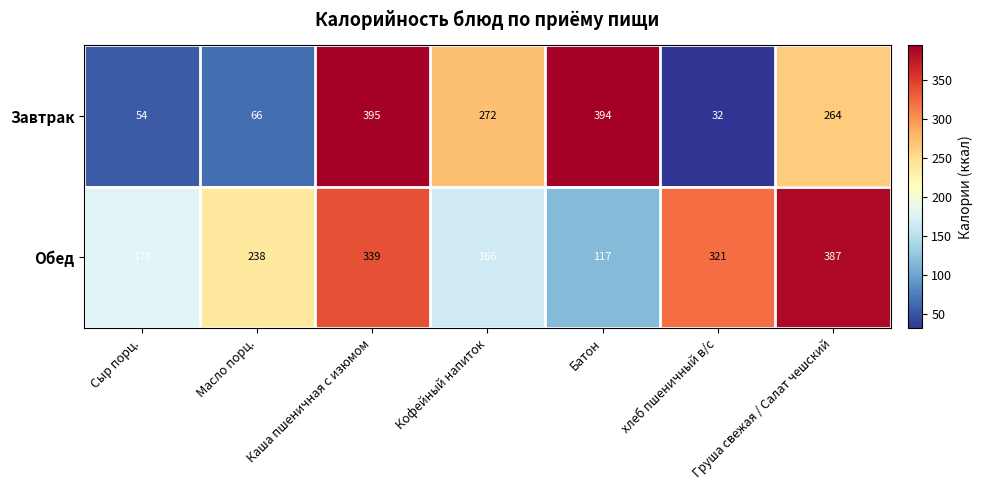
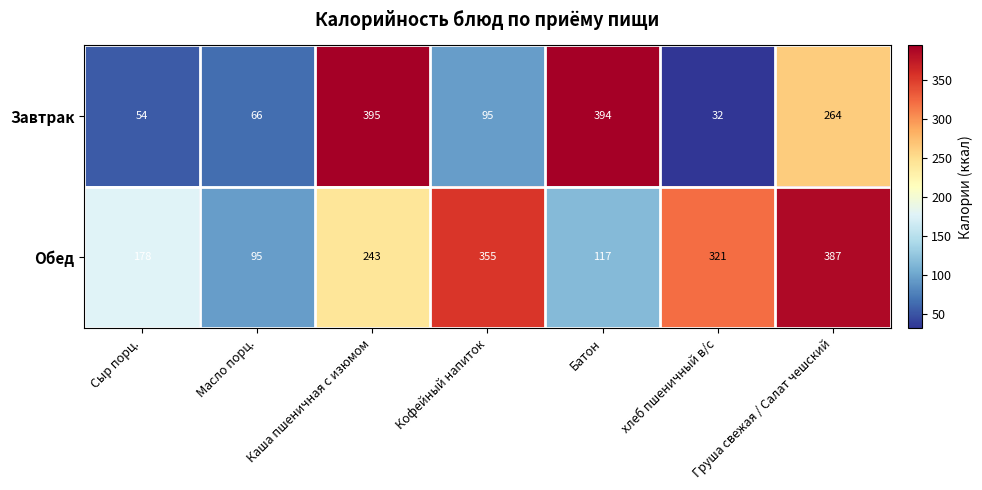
Завтрак, Кофейный напиток: 272 -> 95
Обед, Масло порц.: 238 -> 95
Обед, Каша пшеничная с изюмом: 339 -> 243
Обед, Кофейный напиток: 166 -> 355
